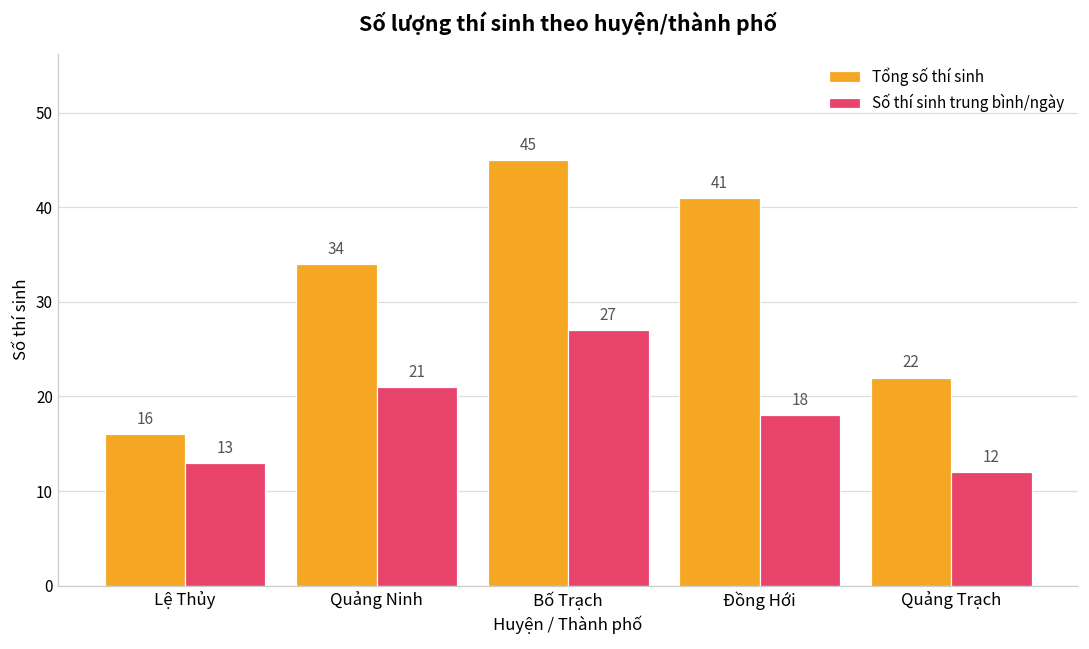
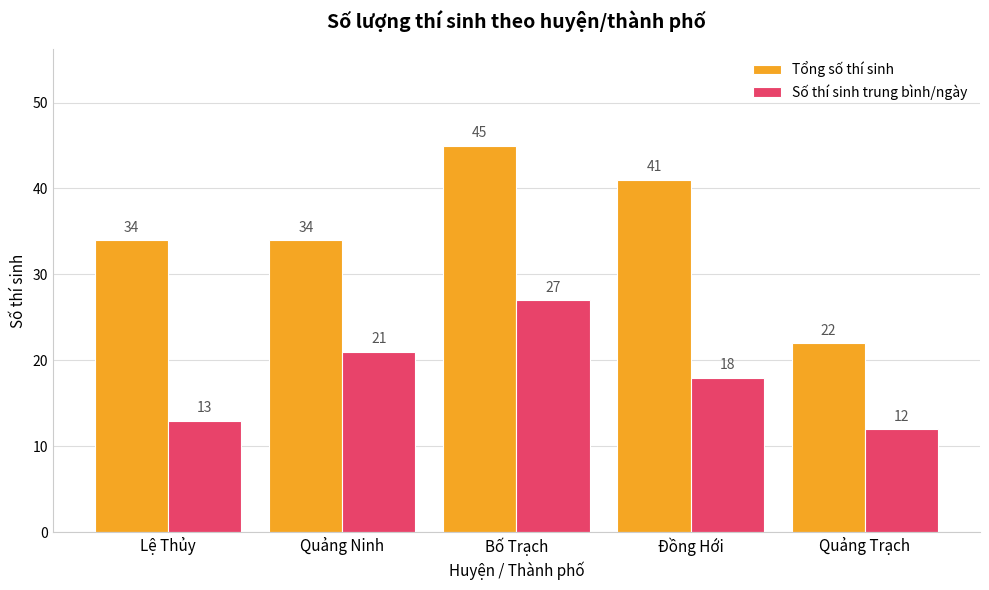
Tổng số thí sinh, Lệ Thủy: 16 -> 34
